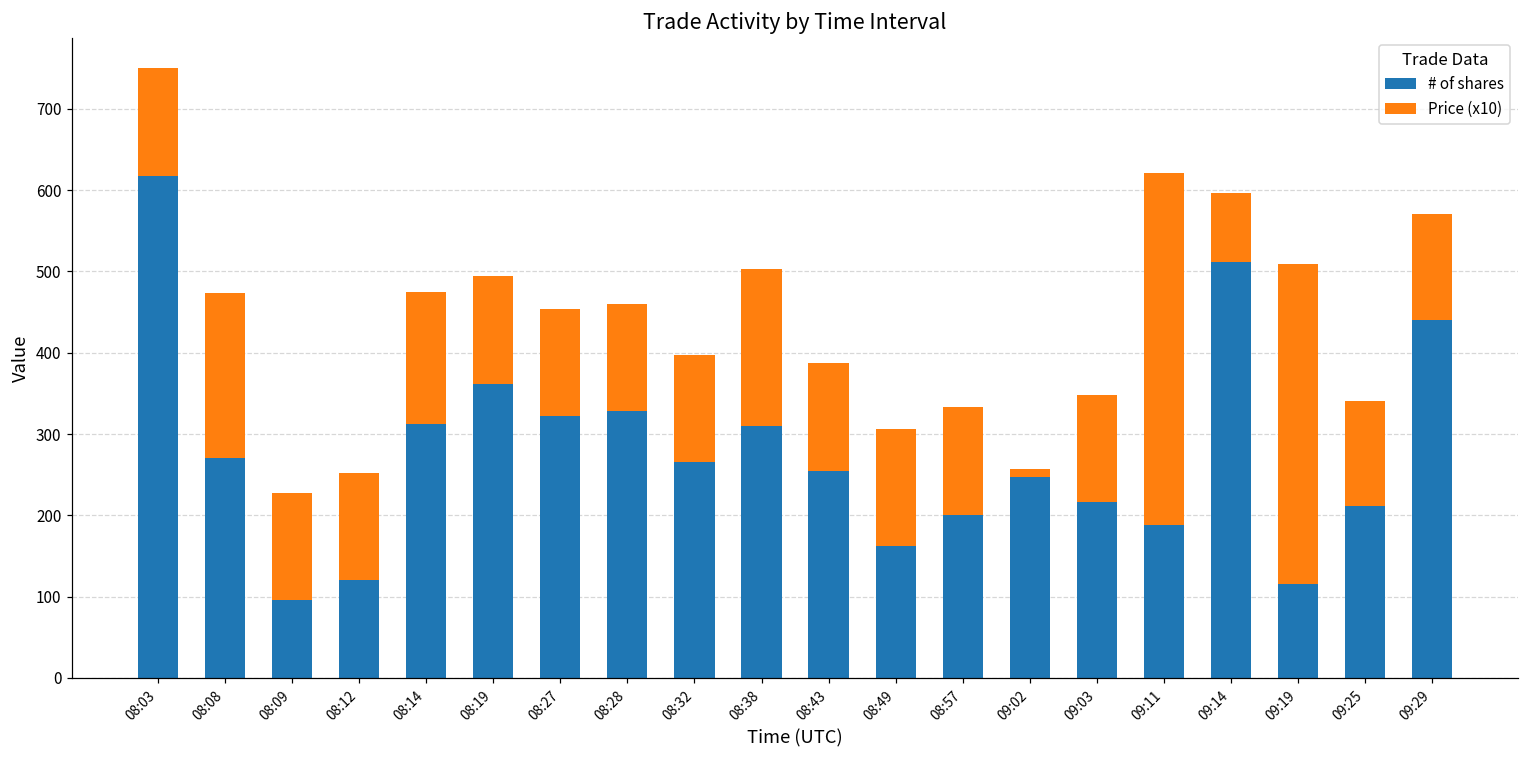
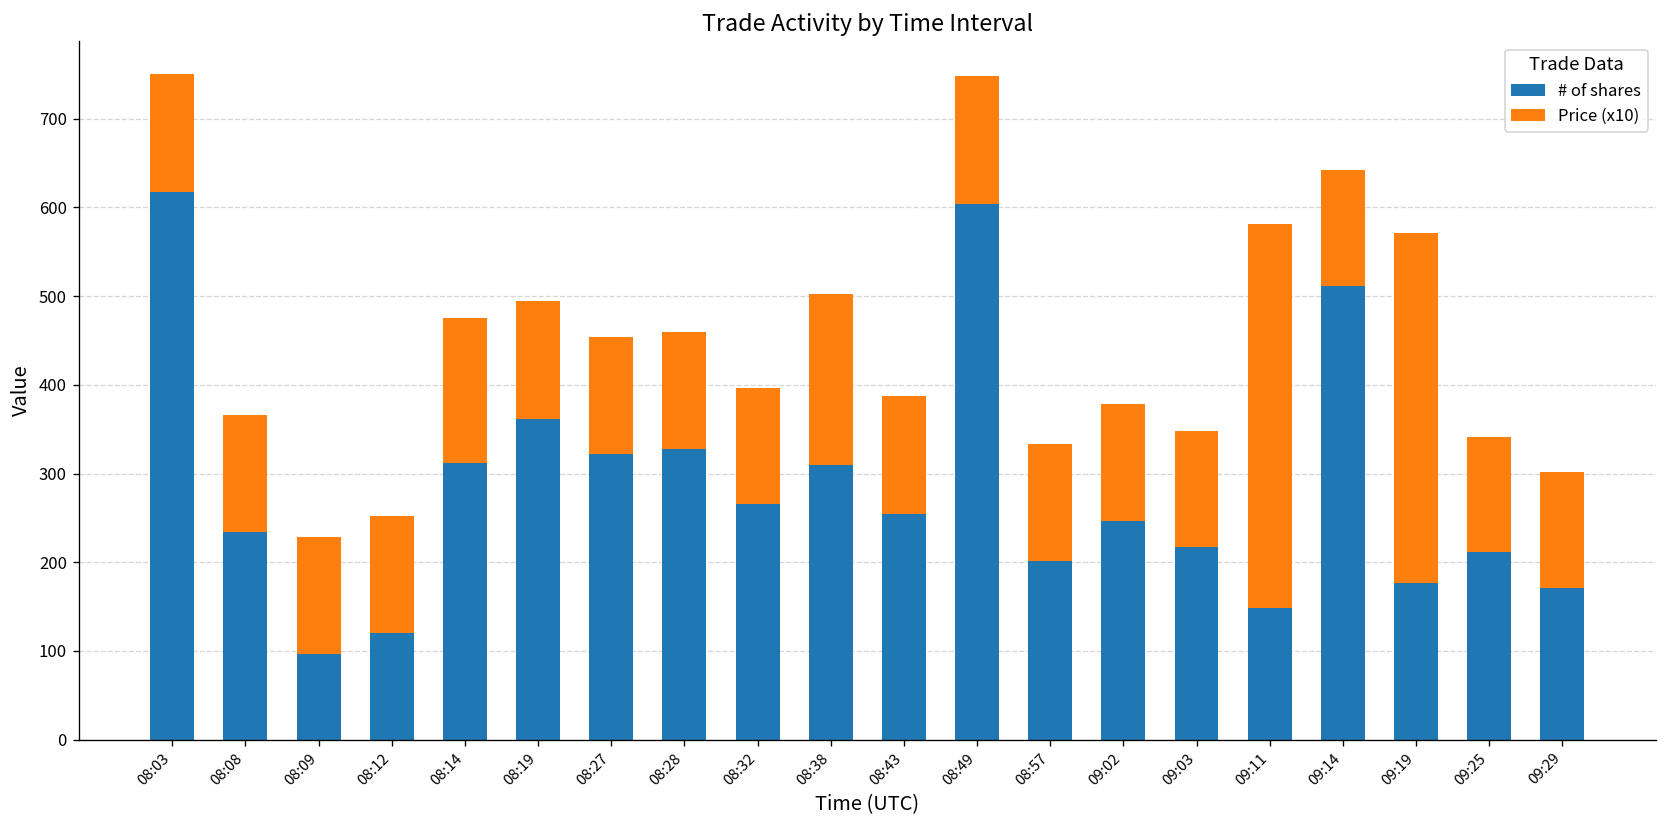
# of shares, 08:08: 270 -> 230
Price (x10), 08:08: 200 -> 130
# of shares, 08:49: 160 -> 600
Price (x10), 09:02: 10 -> 130
# of shares, 09:11: 190 -> 150
Price (x10), 09:14: 80 -> 130
# of shares, 09:19: 120 -> 180
# of shares, 09:29: 440 -> 170
